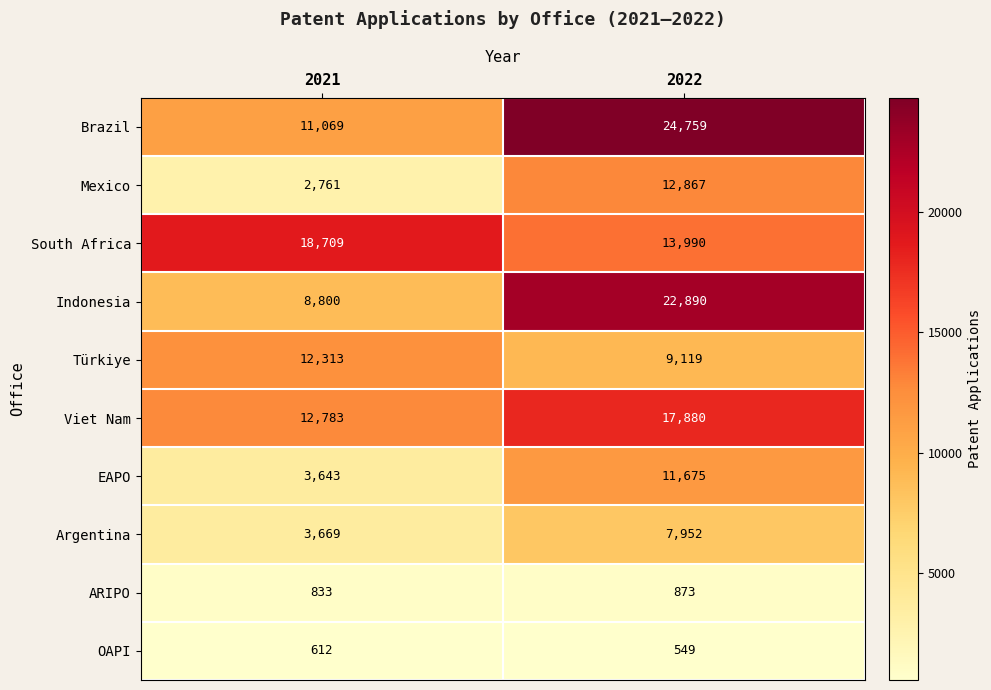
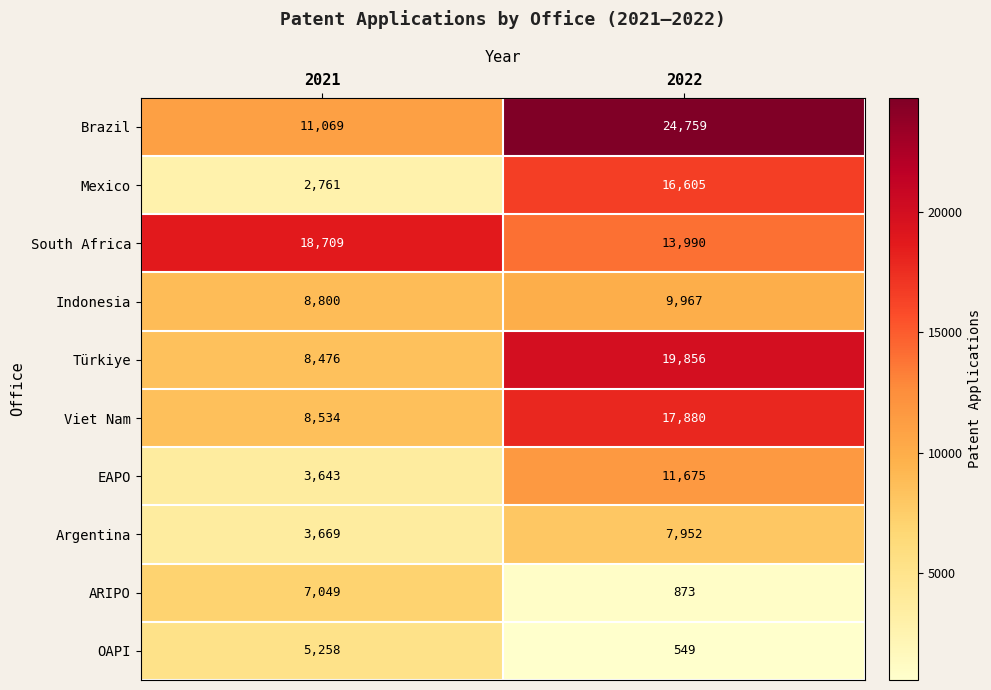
Mexico, 2022: 12,867 -> 16,605
Indonesia, 2022: 22,890 -> 9,967
Türkiye, 2021: 12,313 -> 8,476
Türkiye, 2022: 9,119 -> 19,856
Viet Nam, 2021: 12,783 -> 8,534
ARIPO, 2021: 833 -> 7,049
OAPI, 2021: 612 -> 5,258
